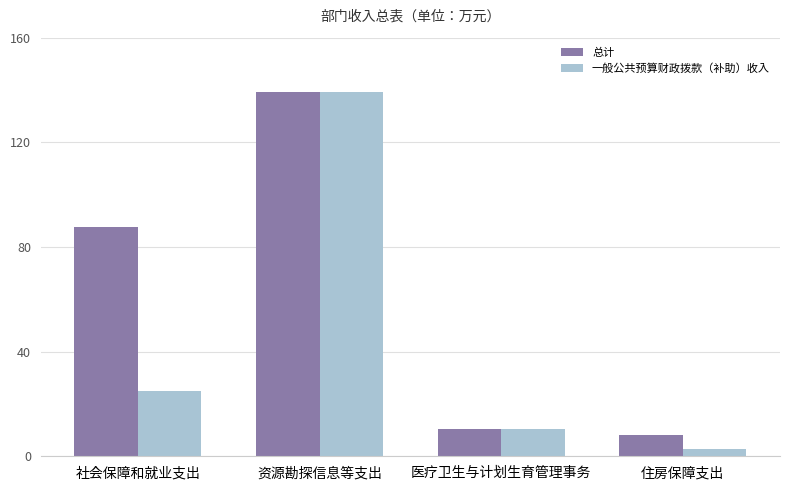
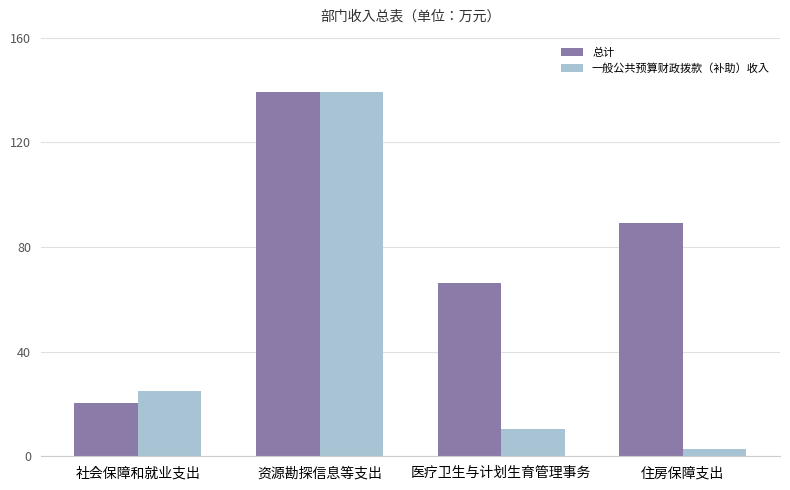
总计, 社会保障和就业支出: 88 -> 20
总计, 医疗卫生与计划生育管理事务: 10 -> 66
总计, 住房保障支出: 8 -> 89
